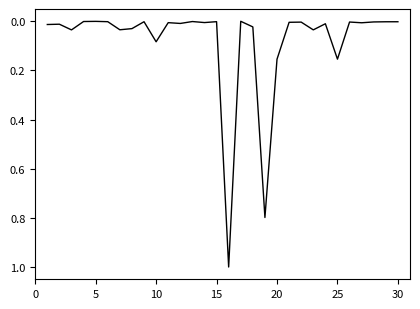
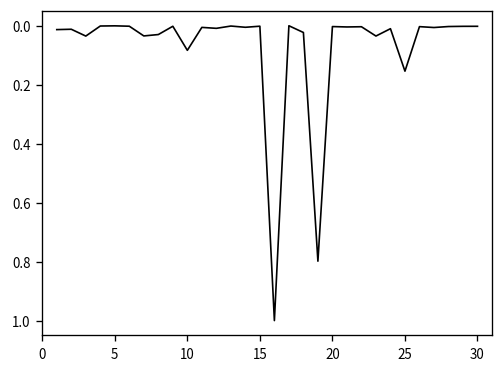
20: 0.15 -> 0.00
